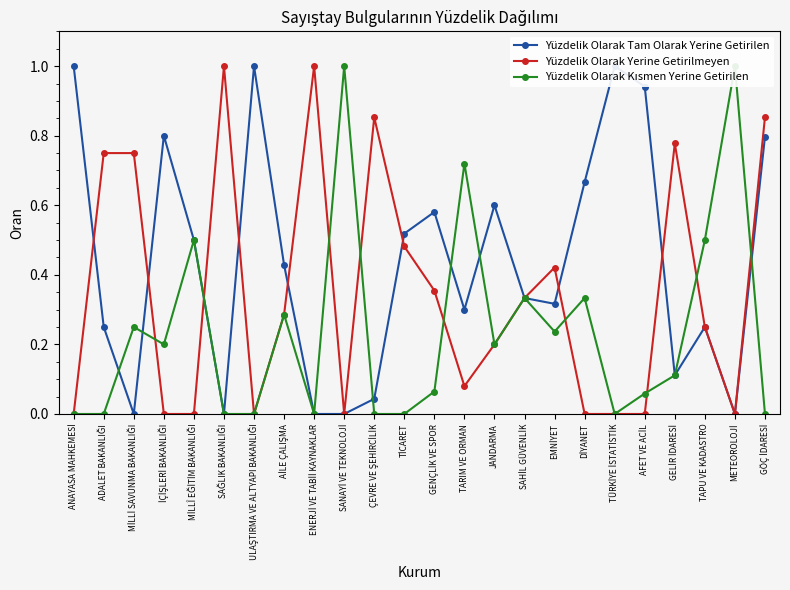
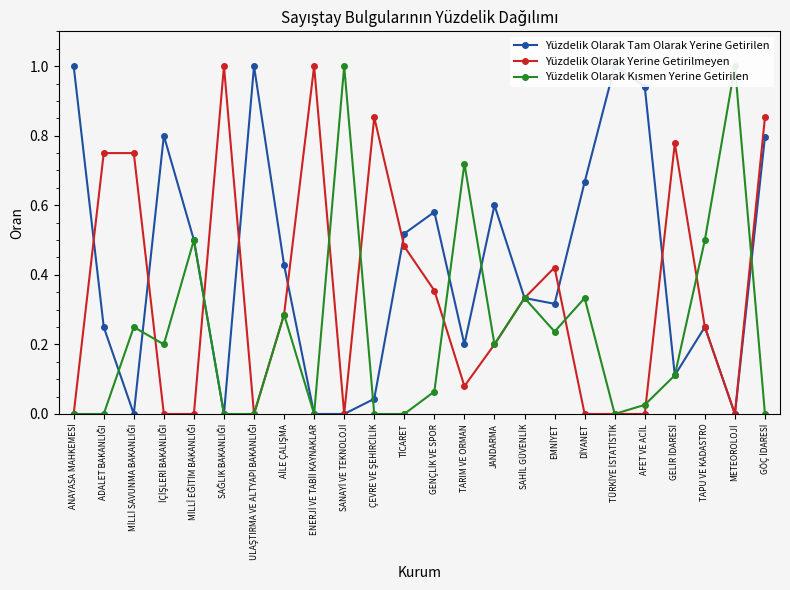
Yüzdelik Olarak Tam Olarak Yerine Getirilen, TARIM VE ORMAN: 0.3 -> 0.2
Yüzdelik Olarak Kısmen Yerine Getirilen, AFET VE ACİL: 0.06 -> 0.03
